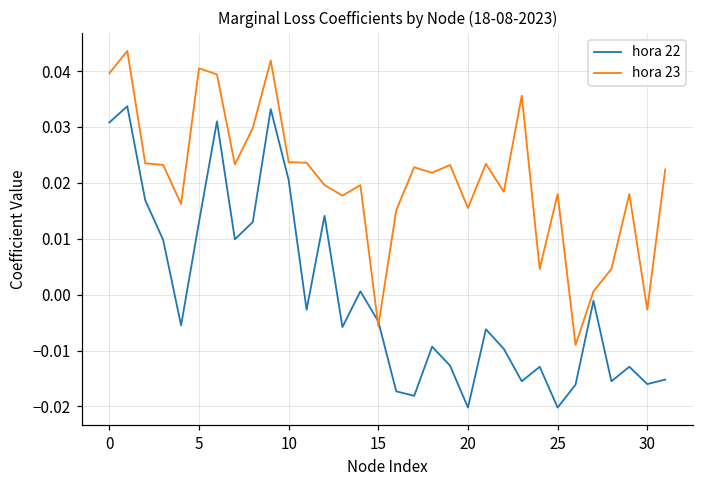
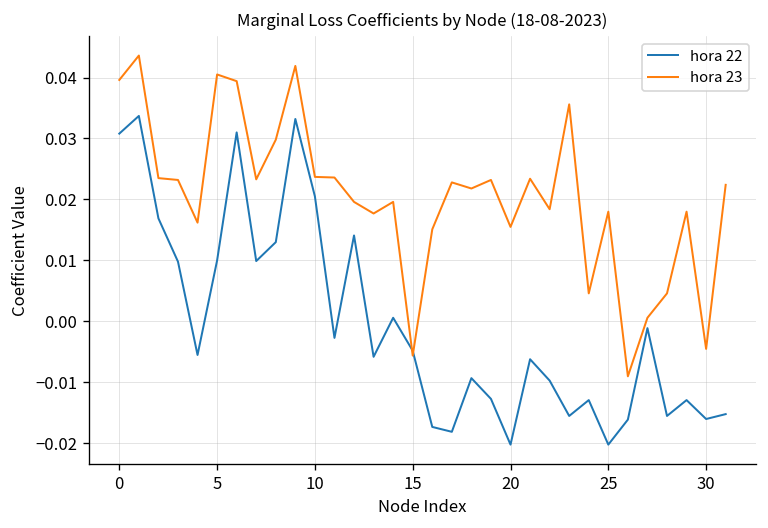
hora 22, 5: 0.013 -> 0.010
hora 23, 30: -0.003 -> -0.005
